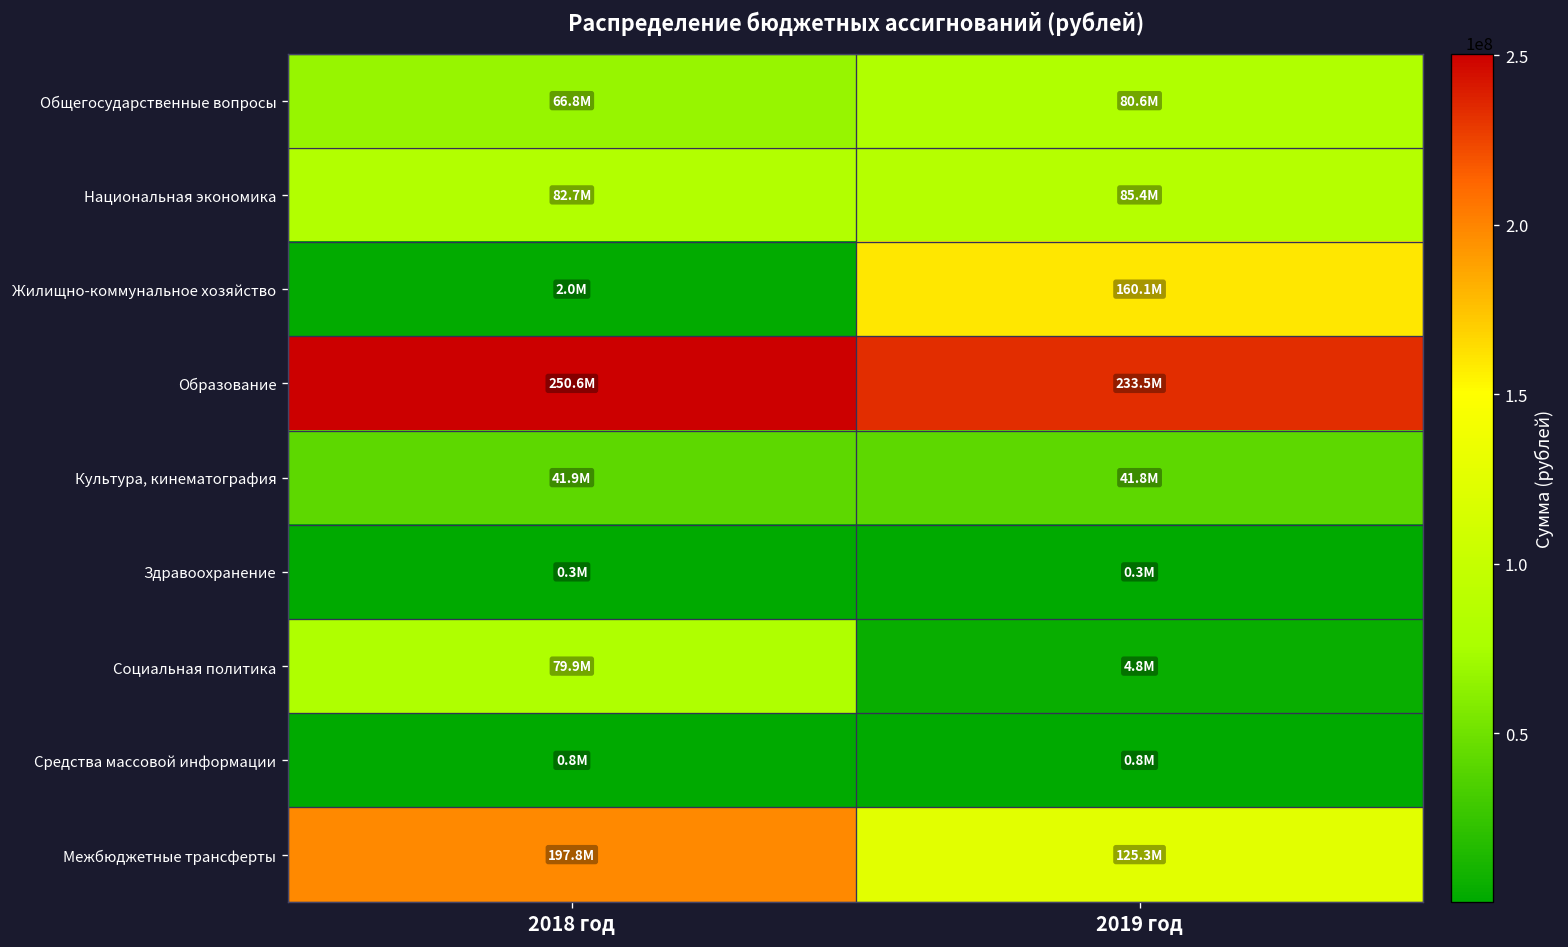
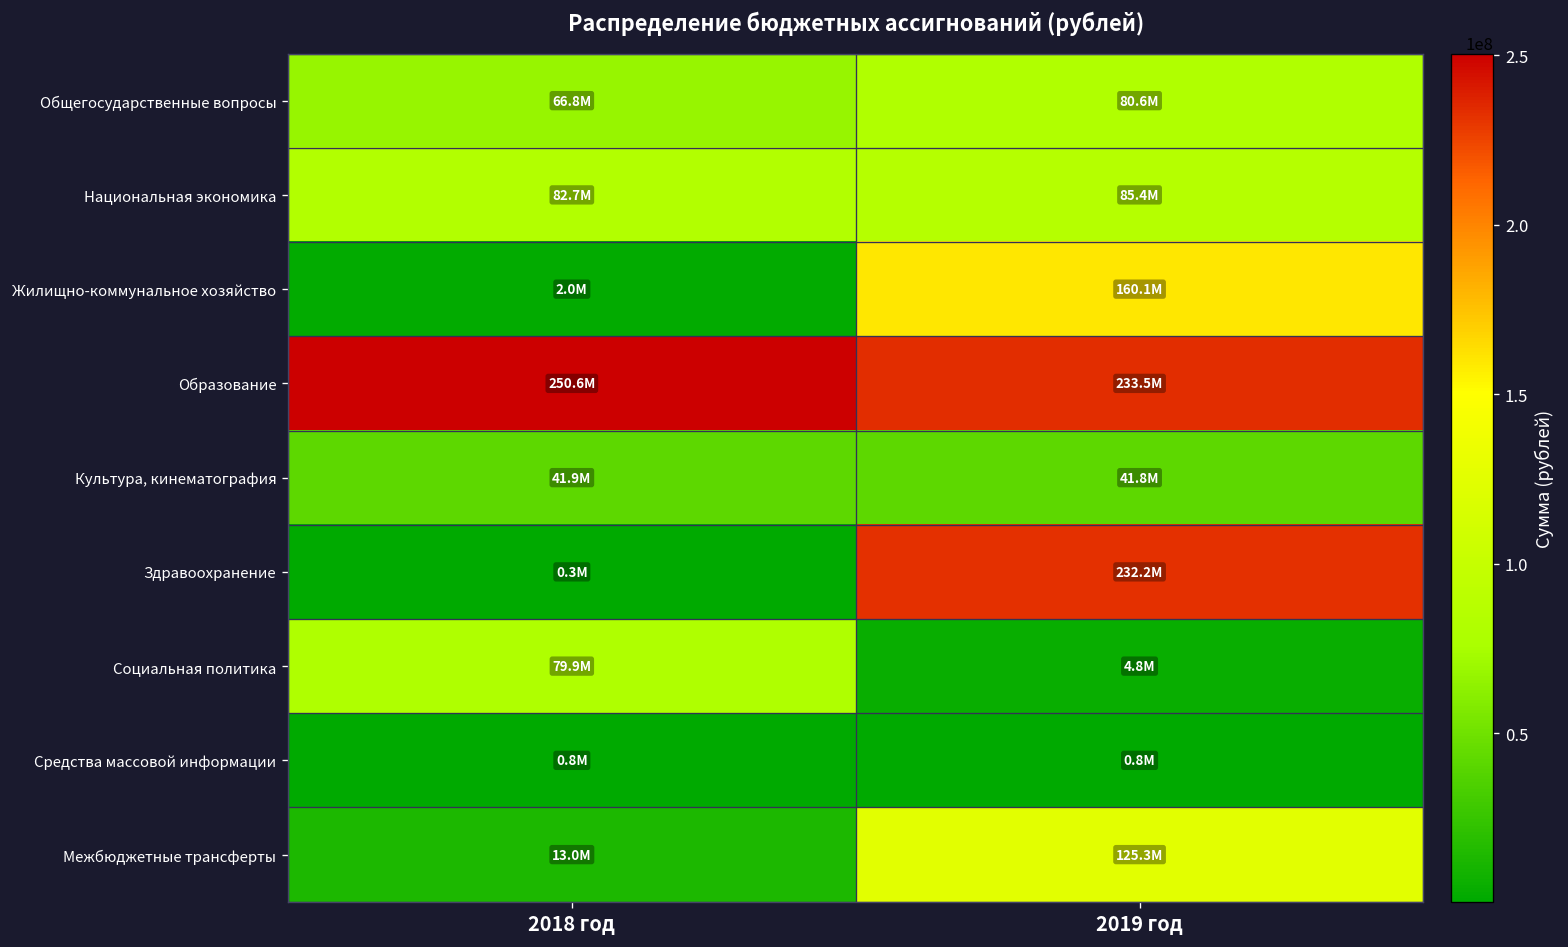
Здравоохранение, 2019 год: 0.3M -> 232.2M
Межбюджетные трансферты, 2018 год: 197.8M -> 13.0M
